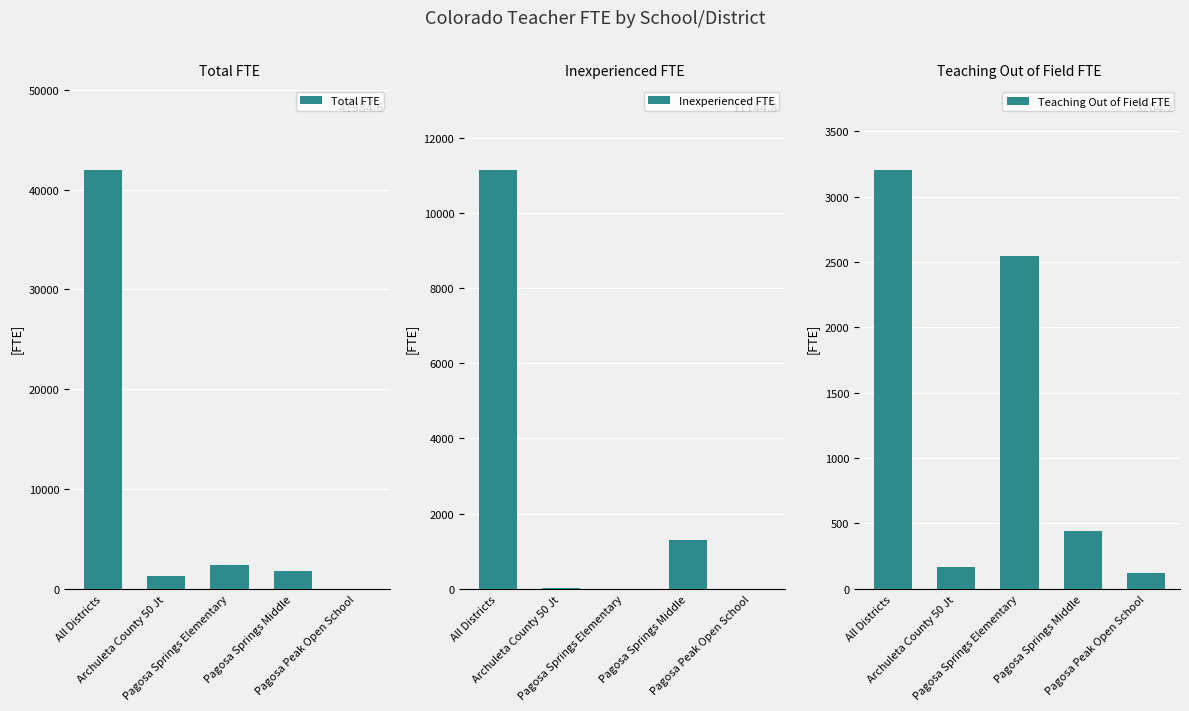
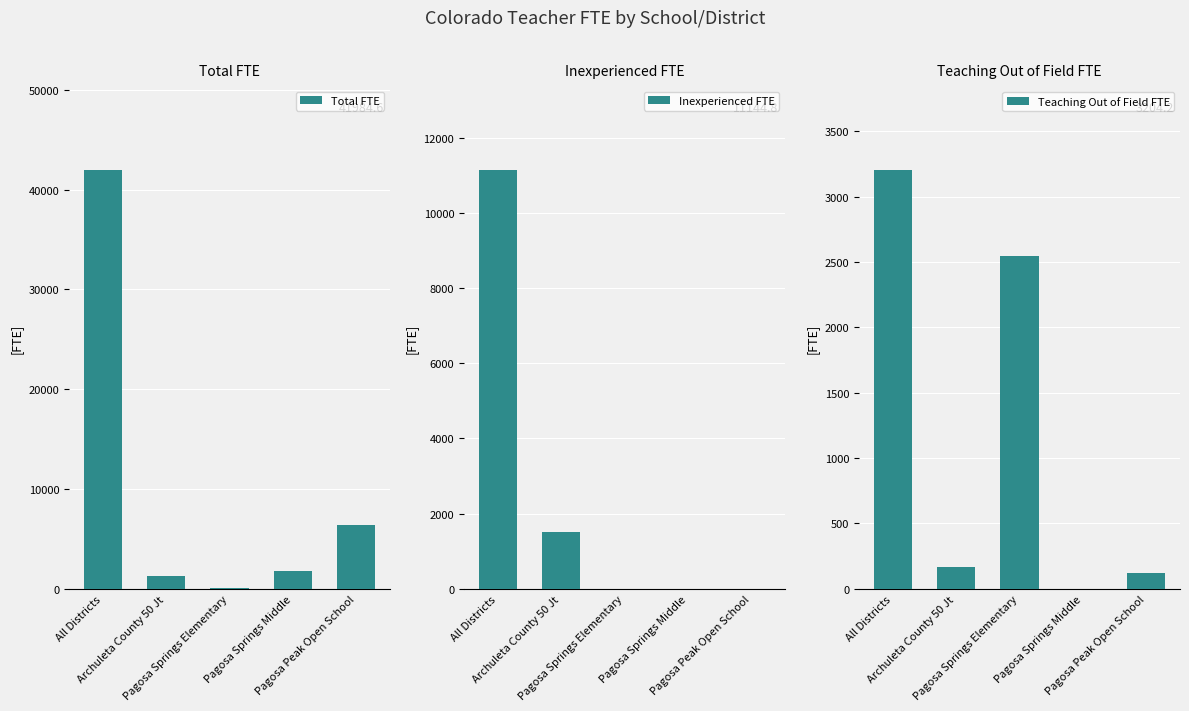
Total FTE, Pagosa Springs Elementary: 2000 -> 0
Total FTE, Pagosa Peak Open School: 0 -> 6000
Inexperienced FTE, Archuleta County 50 Jt: 0 -> 1500
Inexperienced FTE, Pagosa Springs Middle: 1300 -> 0
Teaching Out of Field FTE, Pagosa Springs Middle: 440 -> 0
